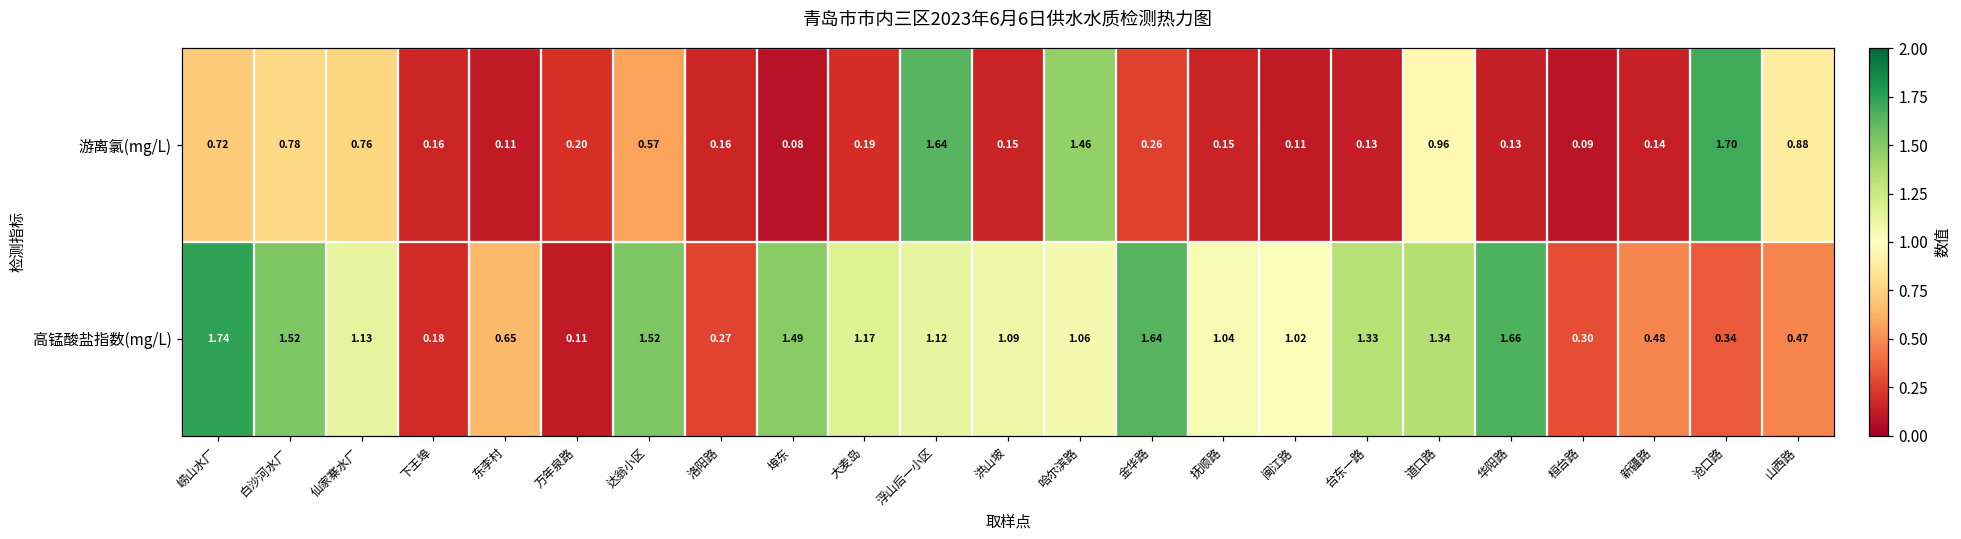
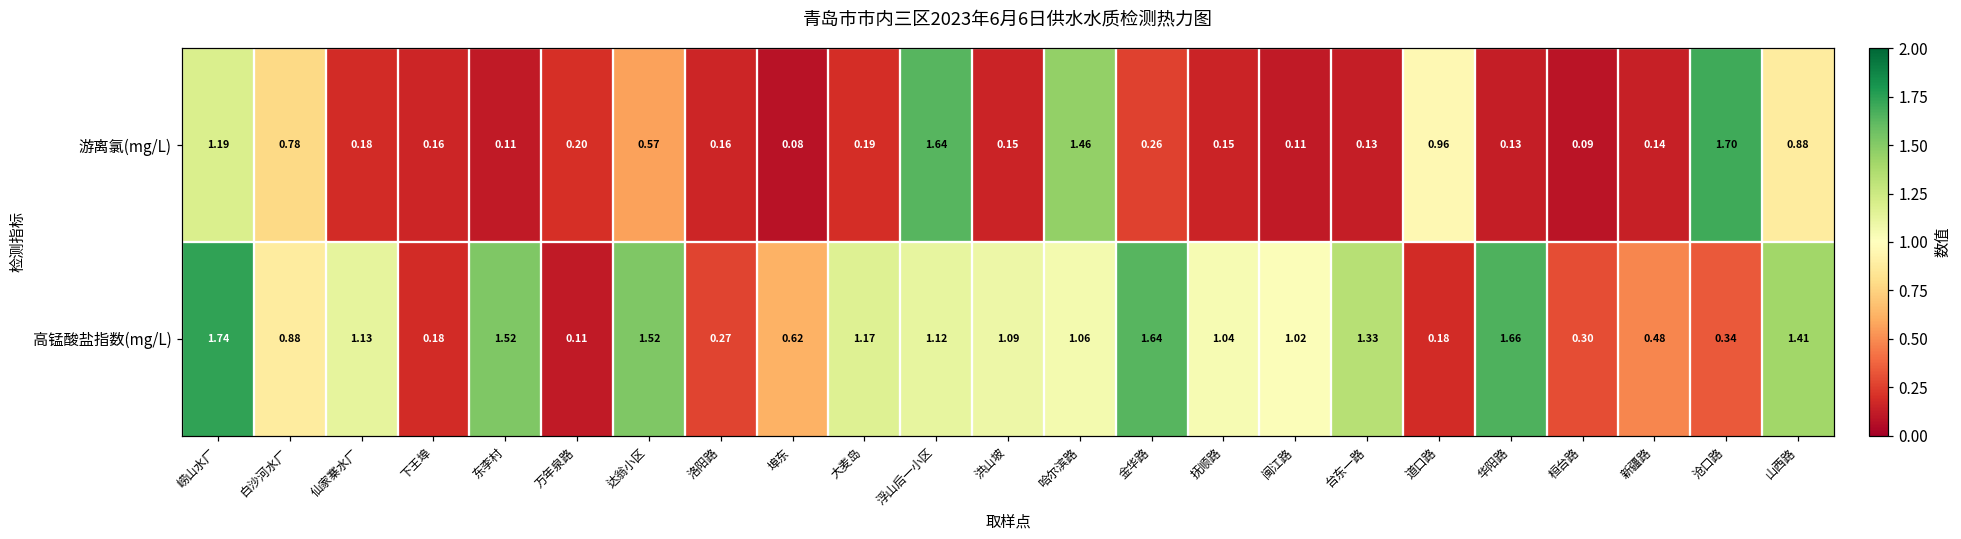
游离氯(mg/L), 崂山水厂: 0.72 -> 1.19
游离氯(mg/L), 仙家寨水厂: 0.76 -> 0.18
高锰酸盐指数(mg/L), 白沙河水厂: 1.52 -> 0.88
高锰酸盐指数(mg/L), 东李村: 0.65 -> 1.52
高锰酸盐指数(mg/L), 埠东: 1.49 -> 0.62
高锰酸盐指数(mg/L), 道口路: 1.34 -> 0.18
高锰酸盐指数(mg/L), 山西路: 0.47 -> 1.41
